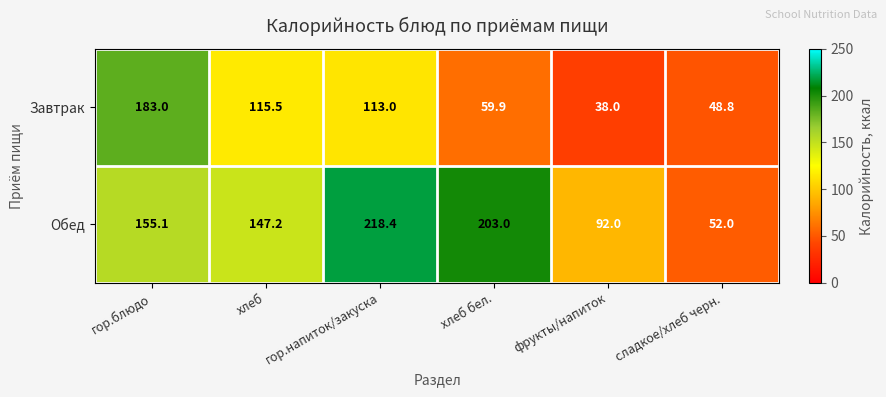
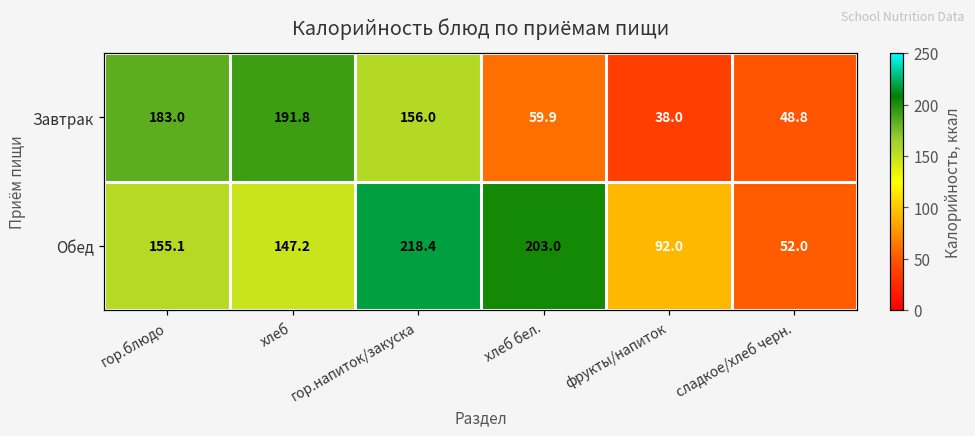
Завтрак, хлеб: 115.5 -> 191.8
Завтрак, гор.напиток/закуска: 113.0 -> 156.0
